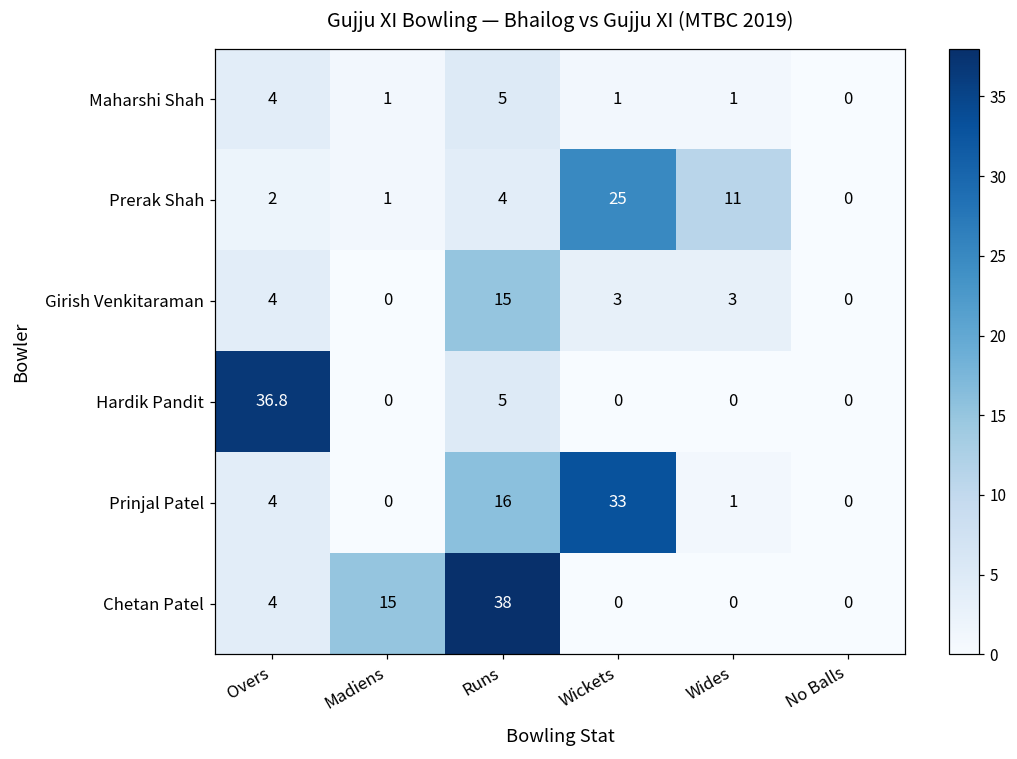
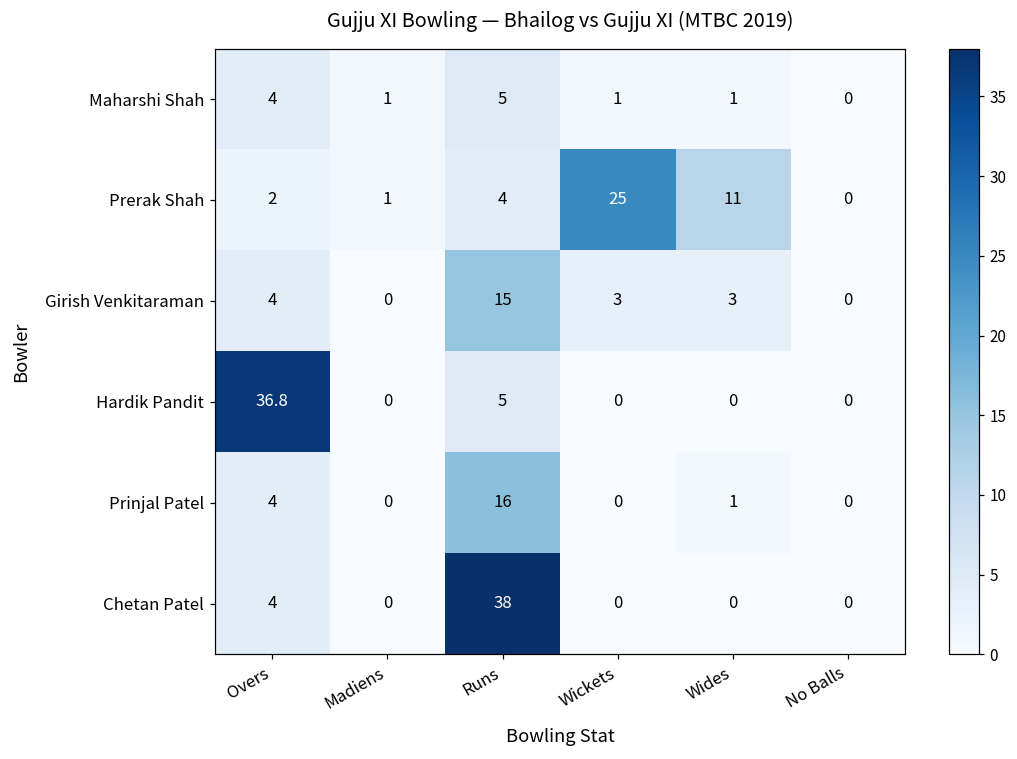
Prinjal Patel, Wickets: 33 -> 0
Chetan Patel, Madiens: 15 -> 0
